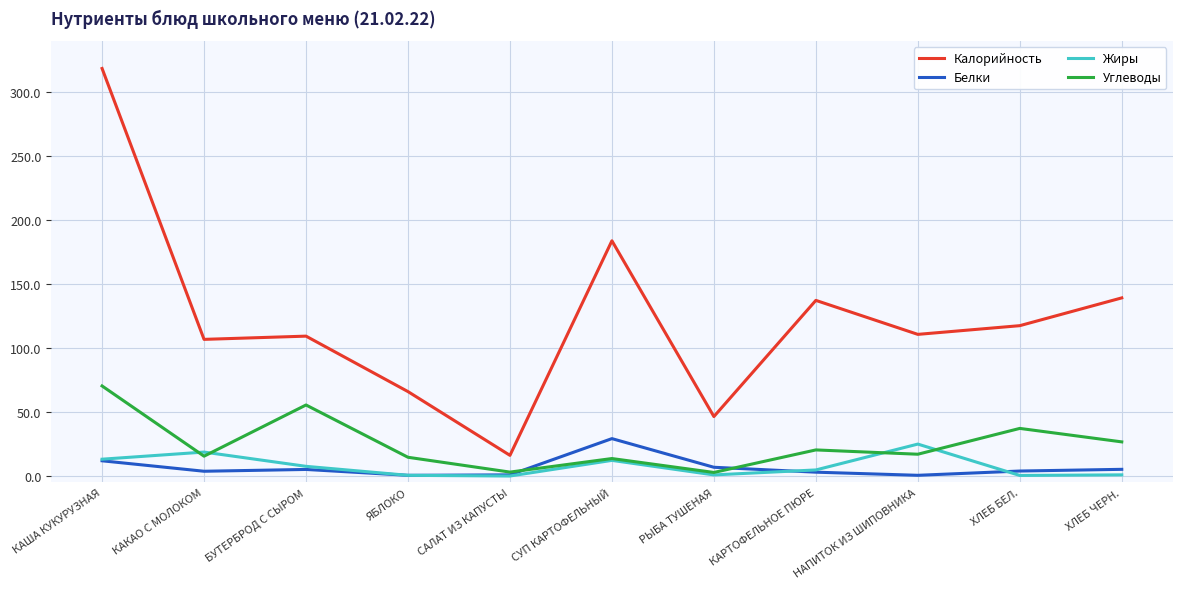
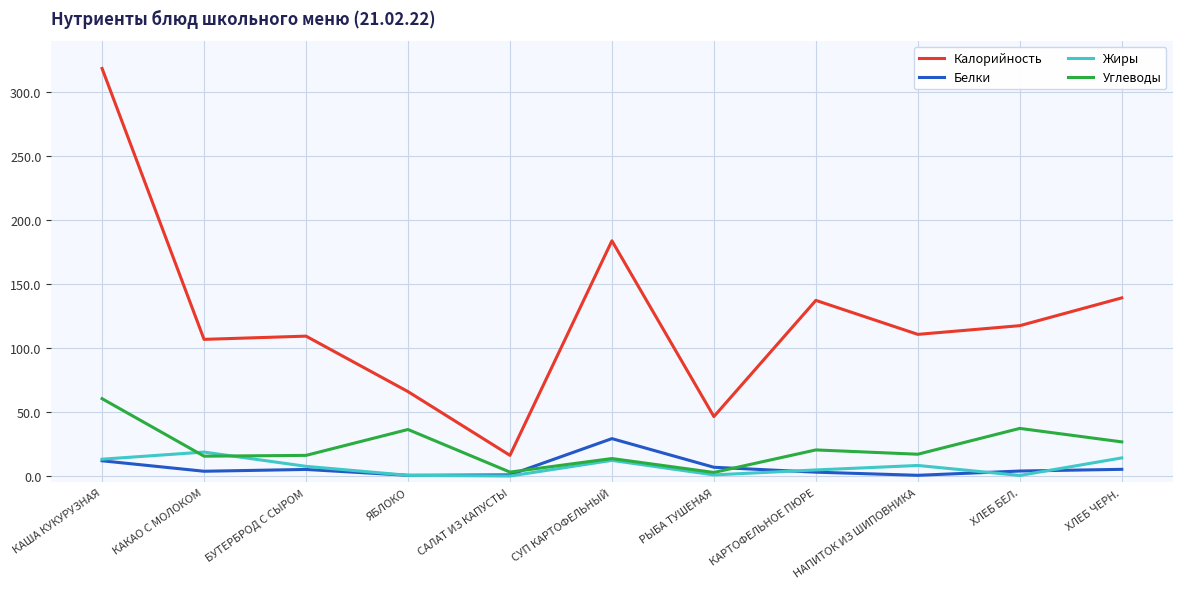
Углеводы, КАША КУКУРУЗНАЯ: 70 -> 60
Углеводы, БУТЕРБРОД С СЫРОМ: 56 -> 16
Углеводы, ЯБЛОКО: 15 -> 36
Жиры, НАПИТОК ИЗ ШИПОВНИКА: 25 -> 8
Жиры, ХЛЕБ ЧЕРН.: 1 -> 14
